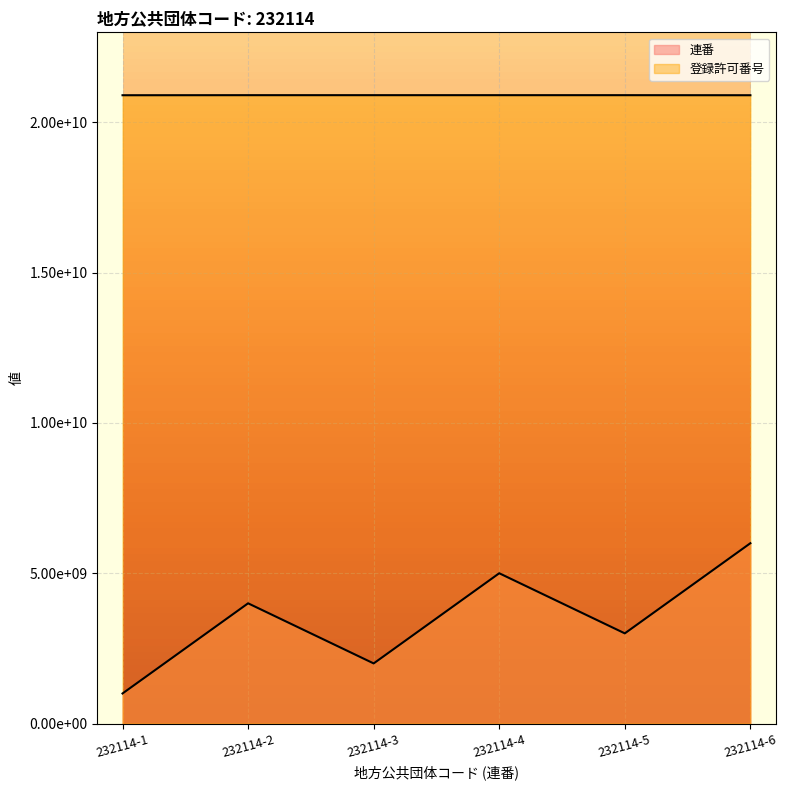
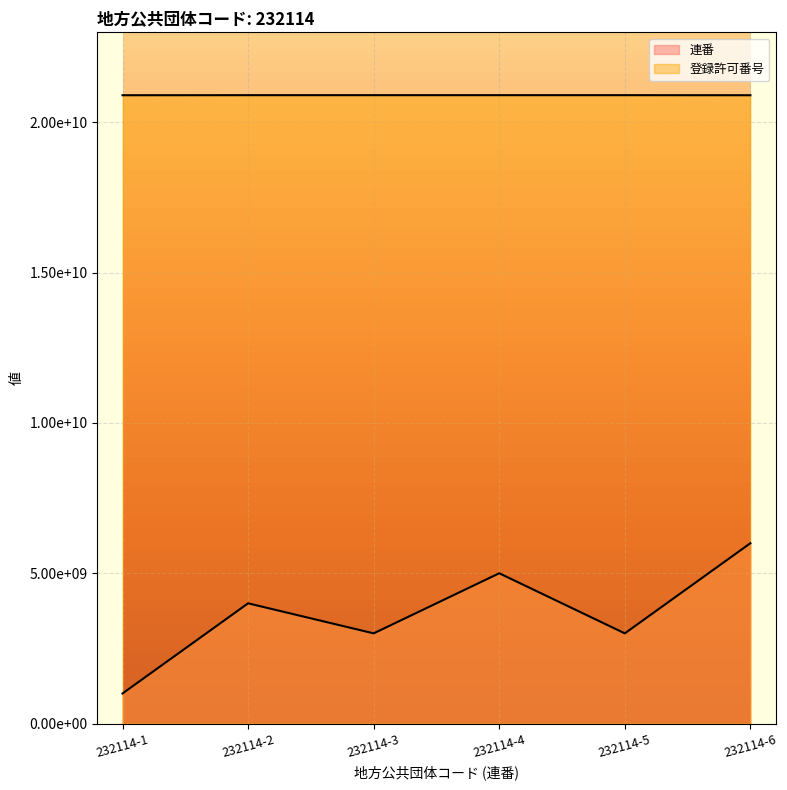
連番, 232114-3: 2000000000 -> 3000000000
